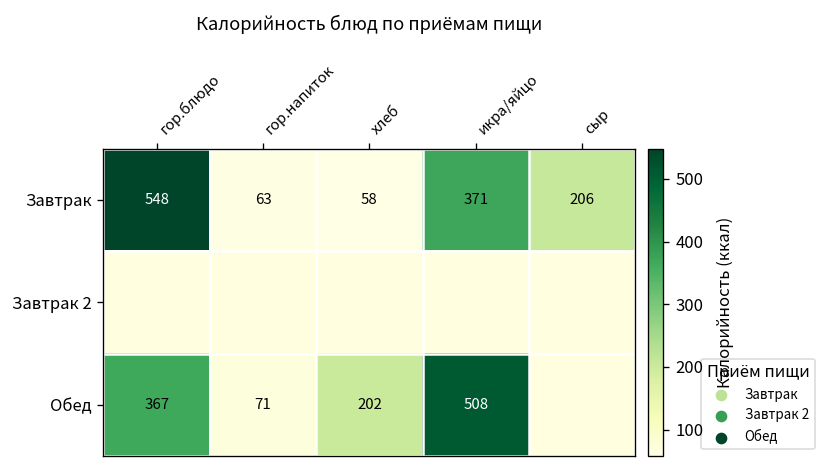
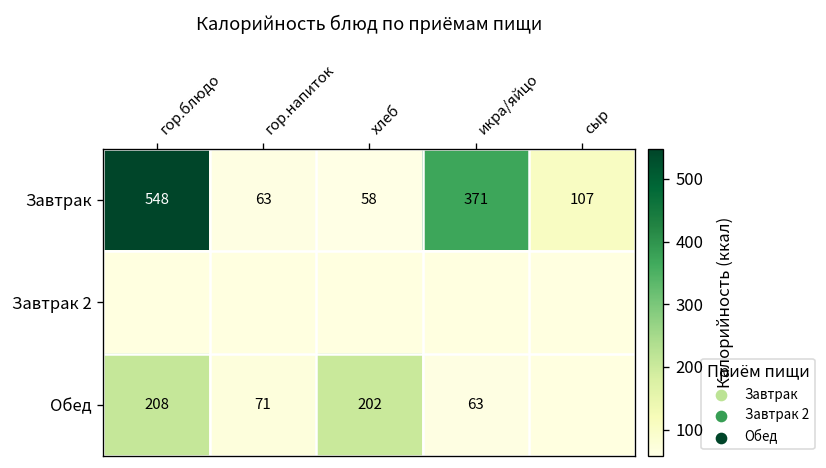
Завтрак, сыр: 206 -> 107
Обед, гор.блюдо: 367 -> 208
Обед, икра/яйцо: 508 -> 63
